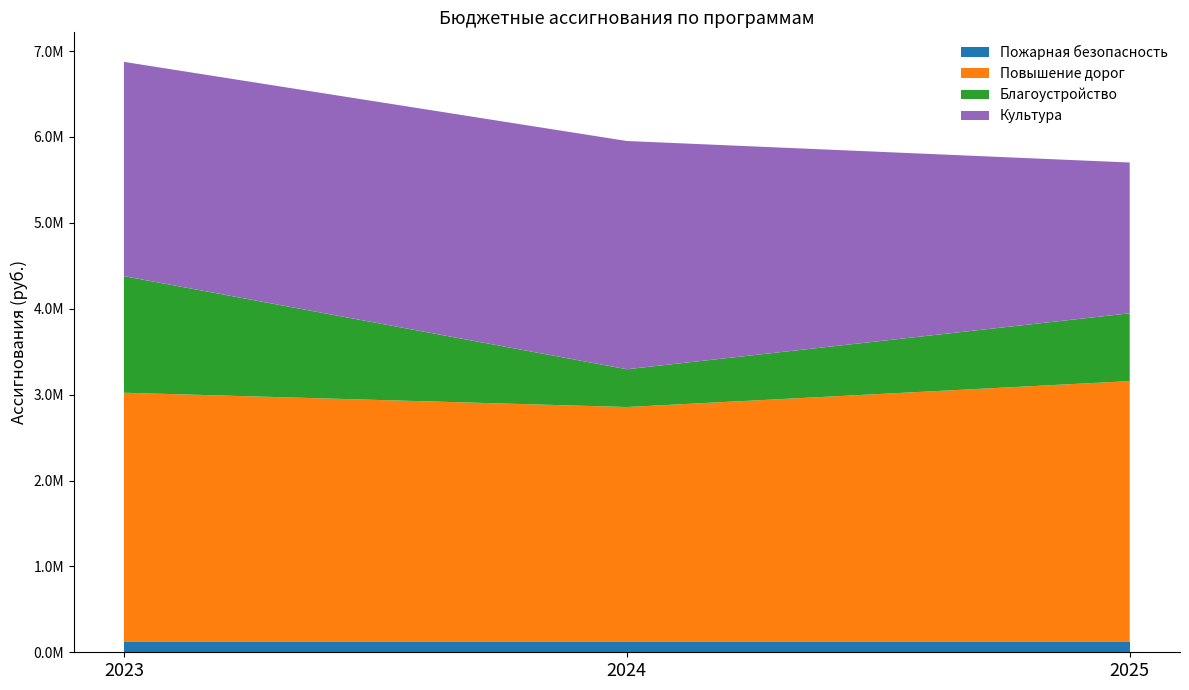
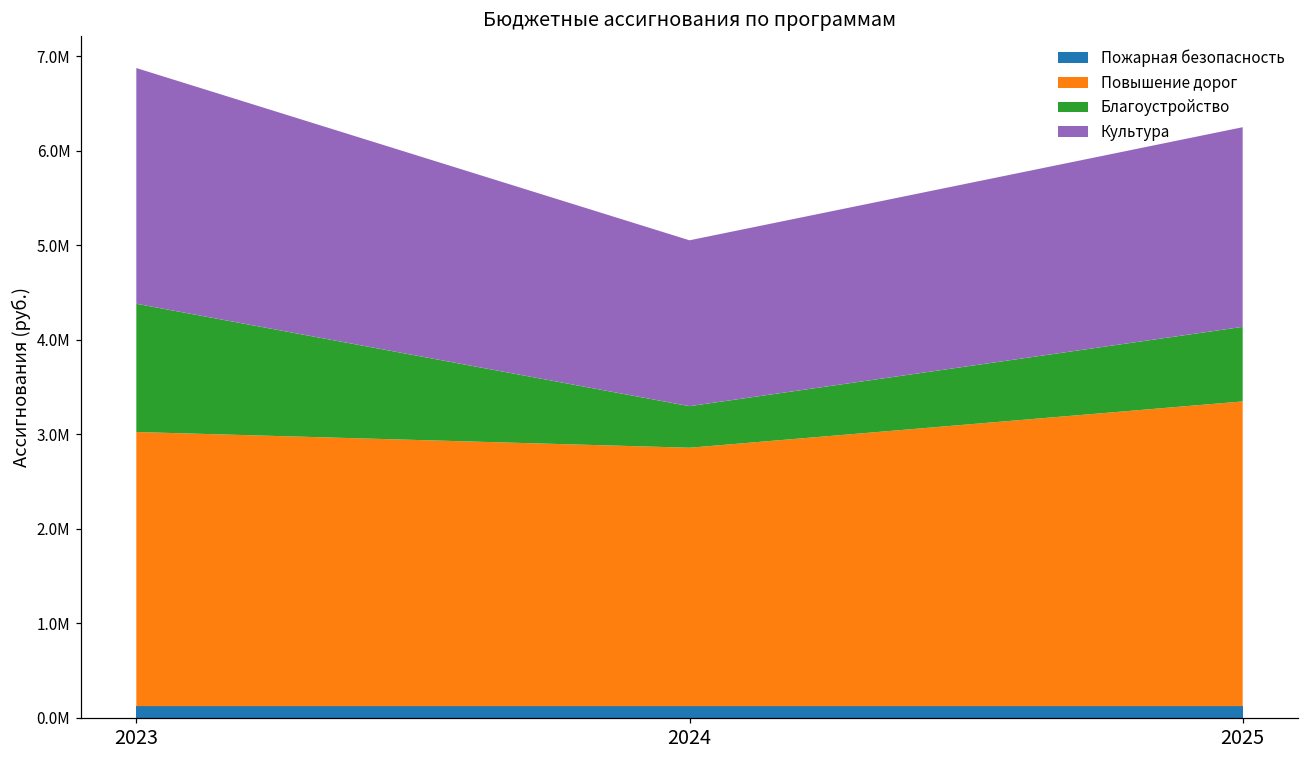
Культура, 2024: 2700000 -> 1800000
Повышение дорог, 2025: 3000000 -> 3200000
Культура, 2025: 1800000 -> 2100000
